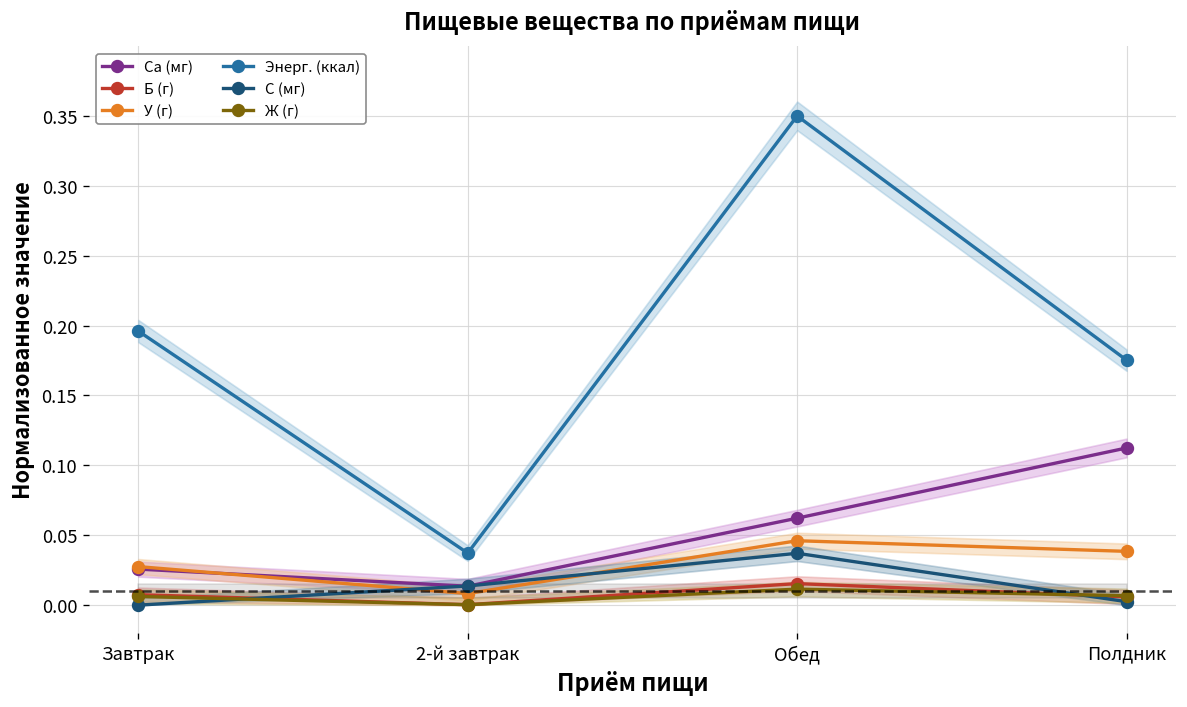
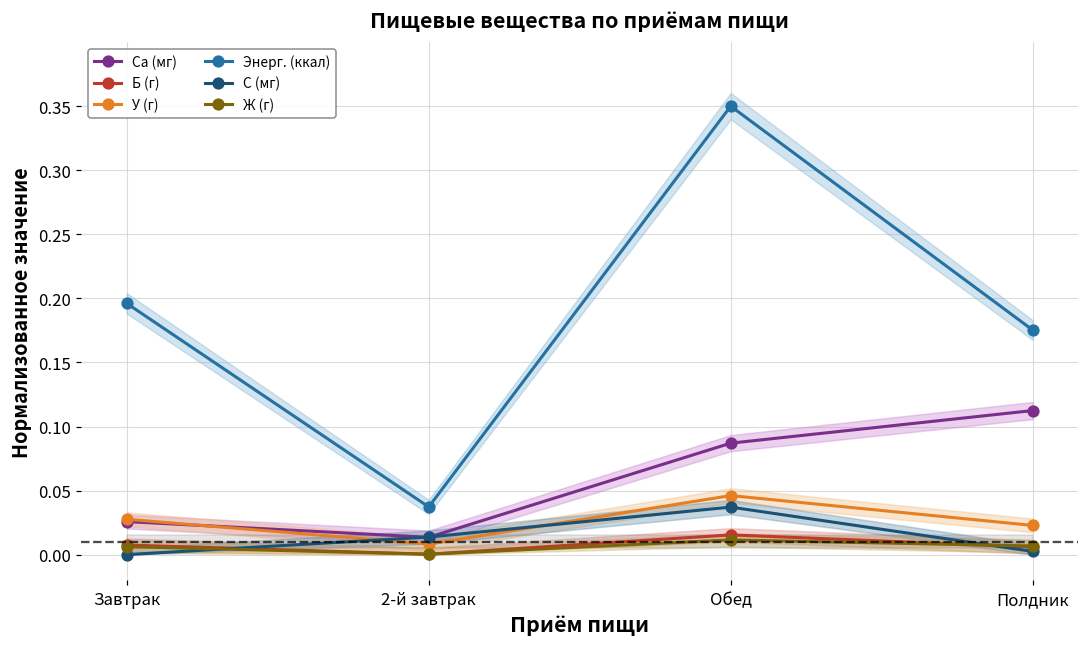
Ca (мг), Обед: 0.062 -> 0.087
У (г), Полдник: 0.038 -> 0.023
